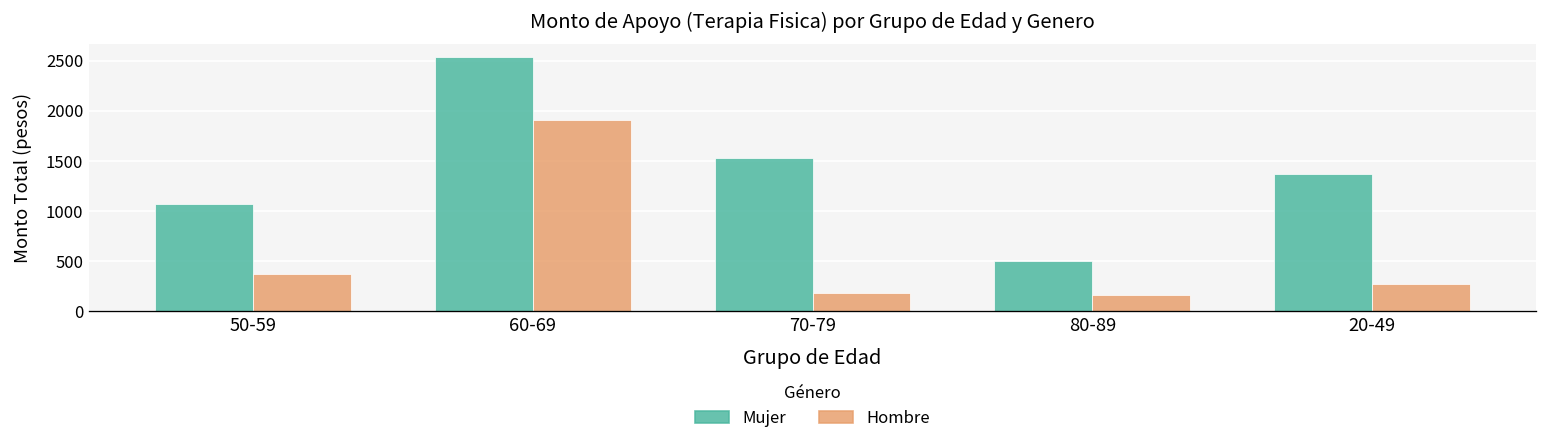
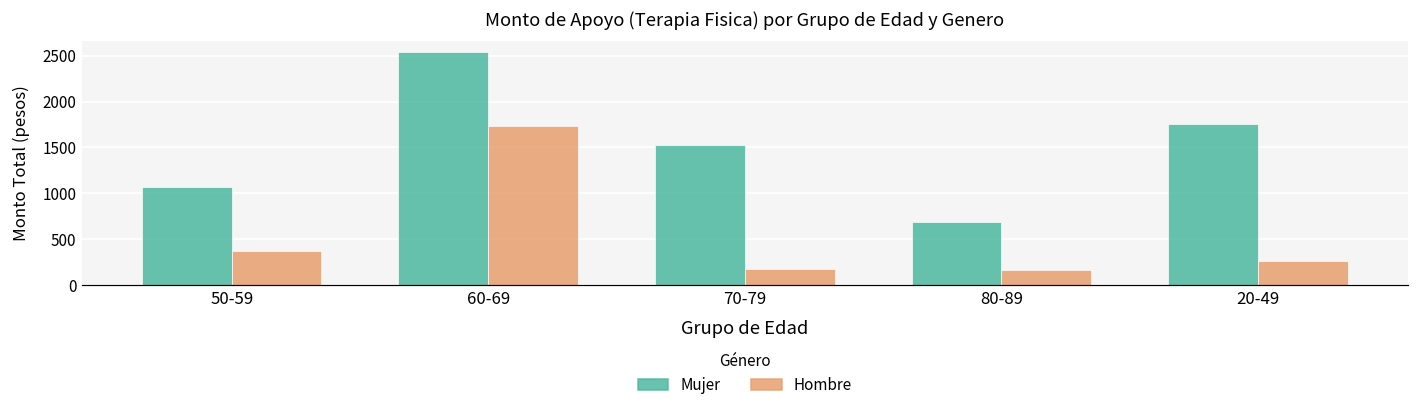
Hombre, 60-69: 1900 -> 1700
Mujer, 80-89: 500 -> 700
Mujer, 20-49: 1400 -> 1800
